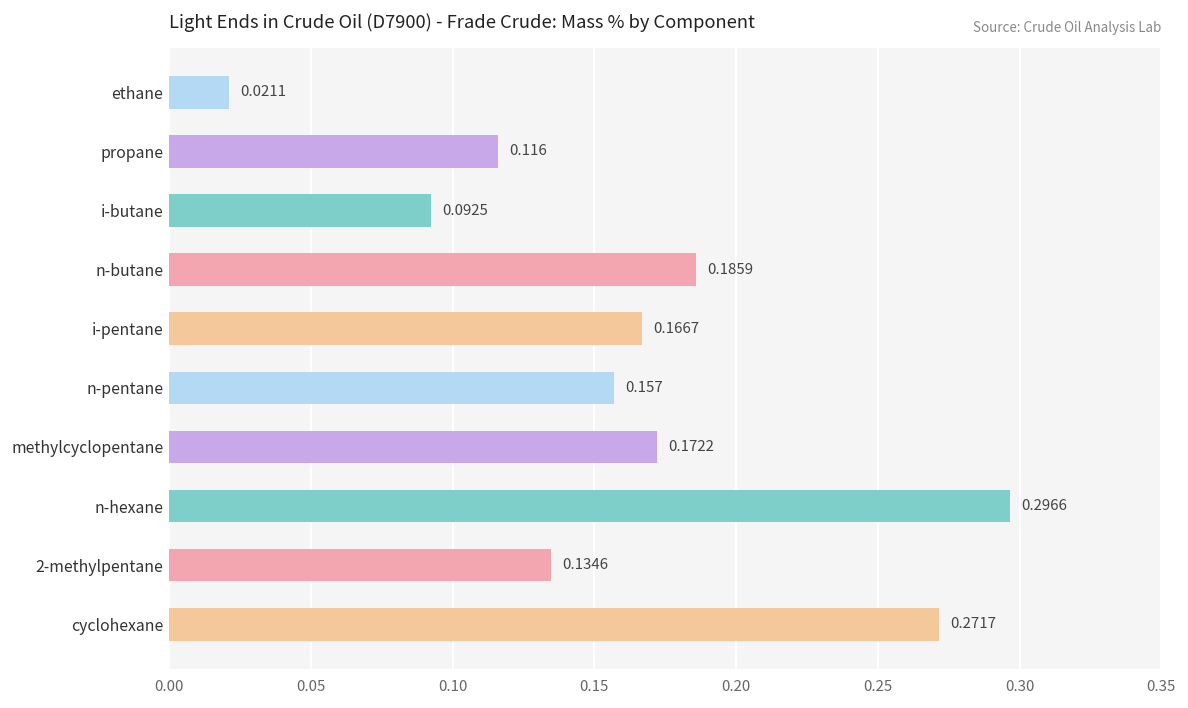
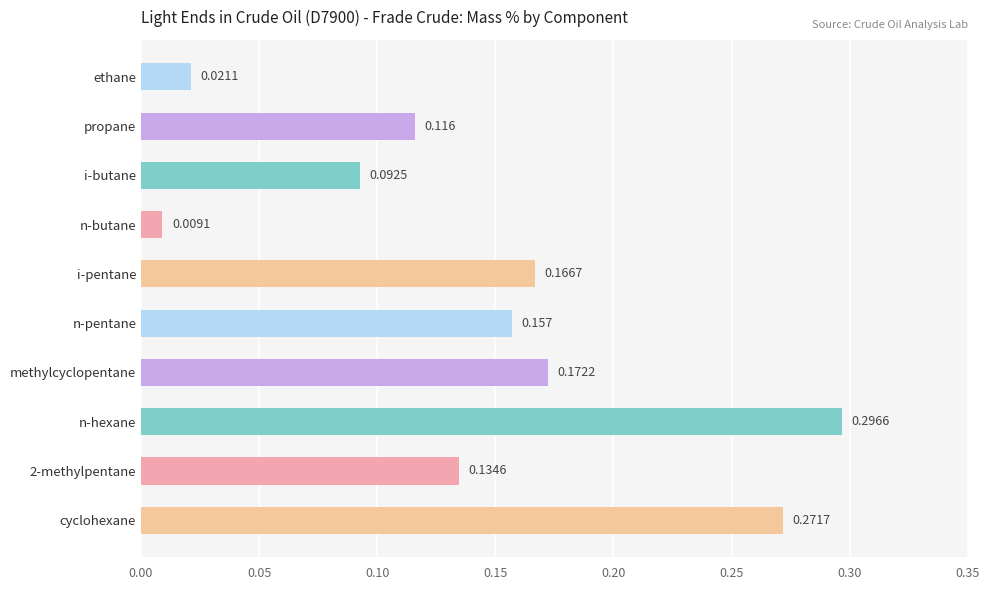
n-butane: 0.1859 -> 0.0091
